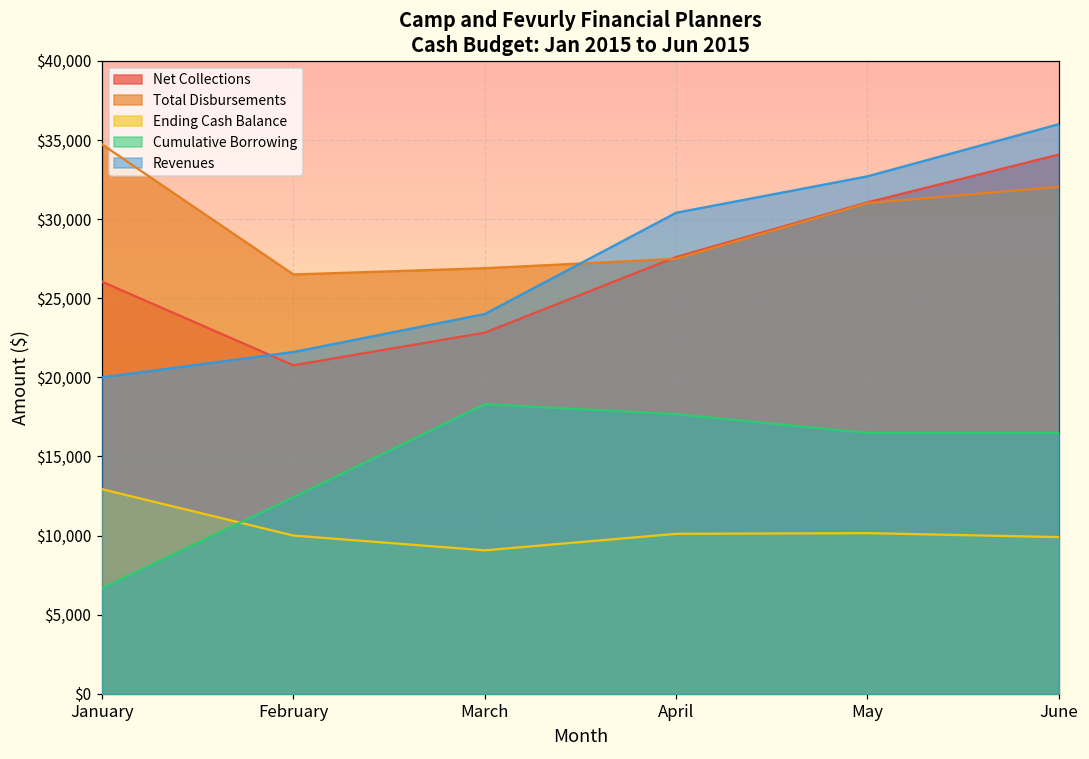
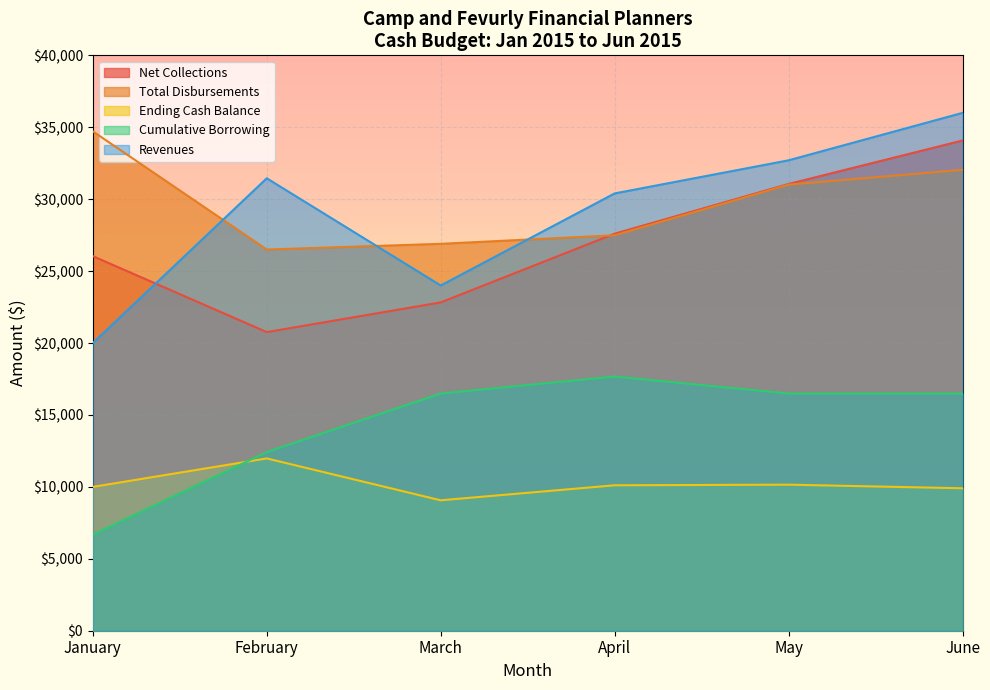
Ending Cash Balance, January: $12,900 -> $10,000
Ending Cash Balance, February: $10,000 -> $12,000
Revenues, February: $21,600 -> $31,500
Cumulative Borrowing, March: $18,300 -> $16,500
